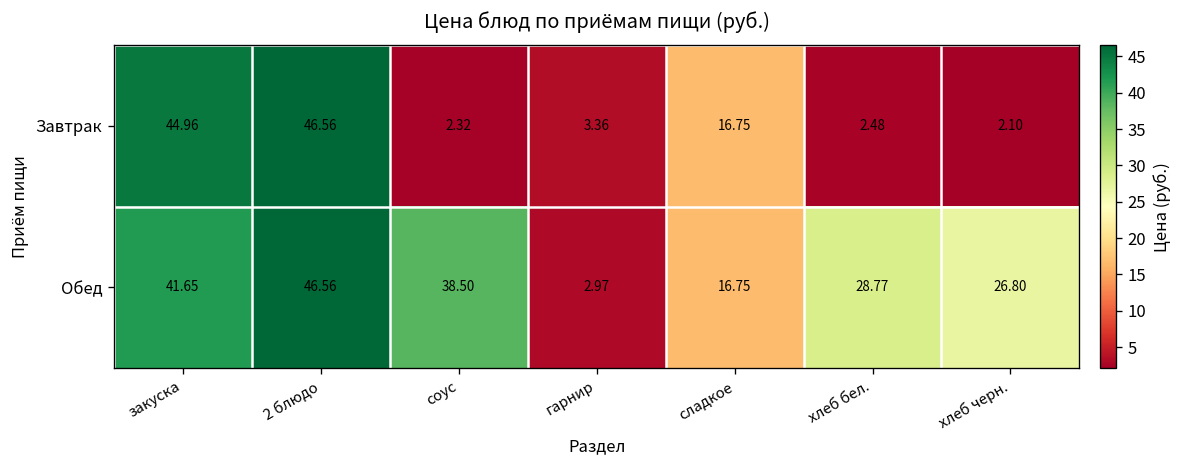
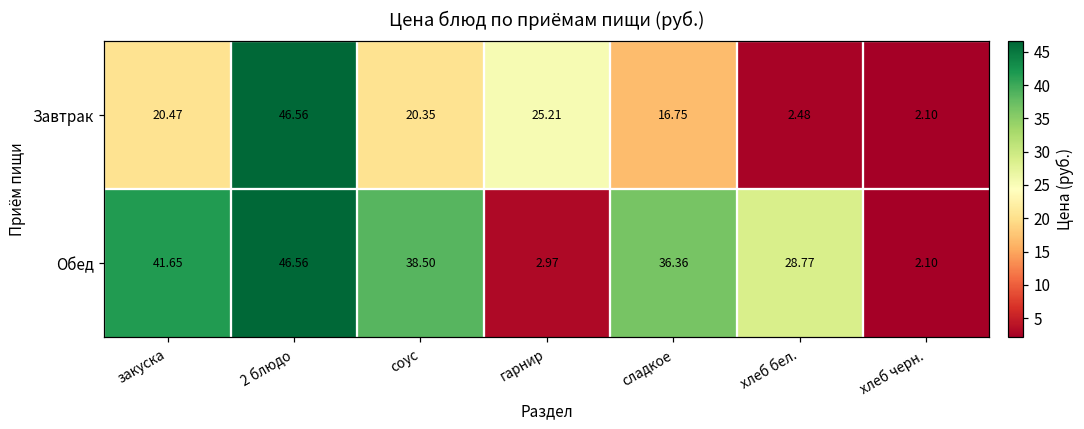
Завтрак, закуска: 44.96 -> 20.47
Завтрак, соус: 2.32 -> 20.35
Завтрак, гарнир: 3.36 -> 25.21
Обед, сладкое: 16.75 -> 36.36
Обед, хлеб черн.: 26.80 -> 2.10
